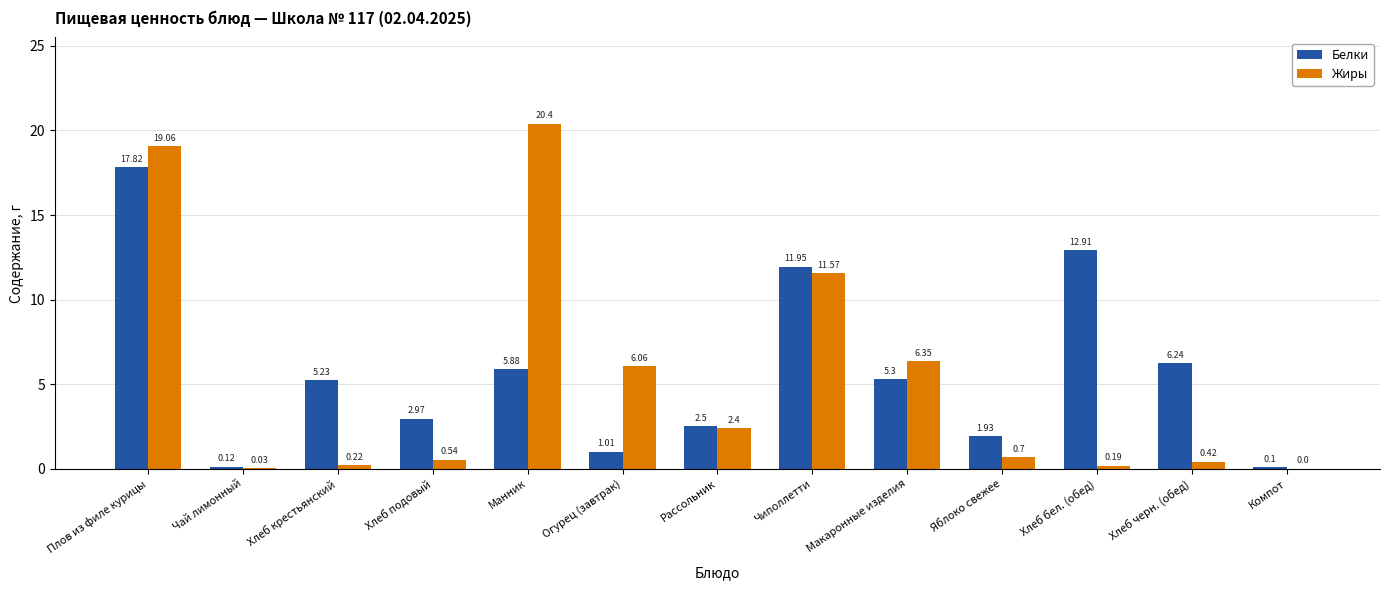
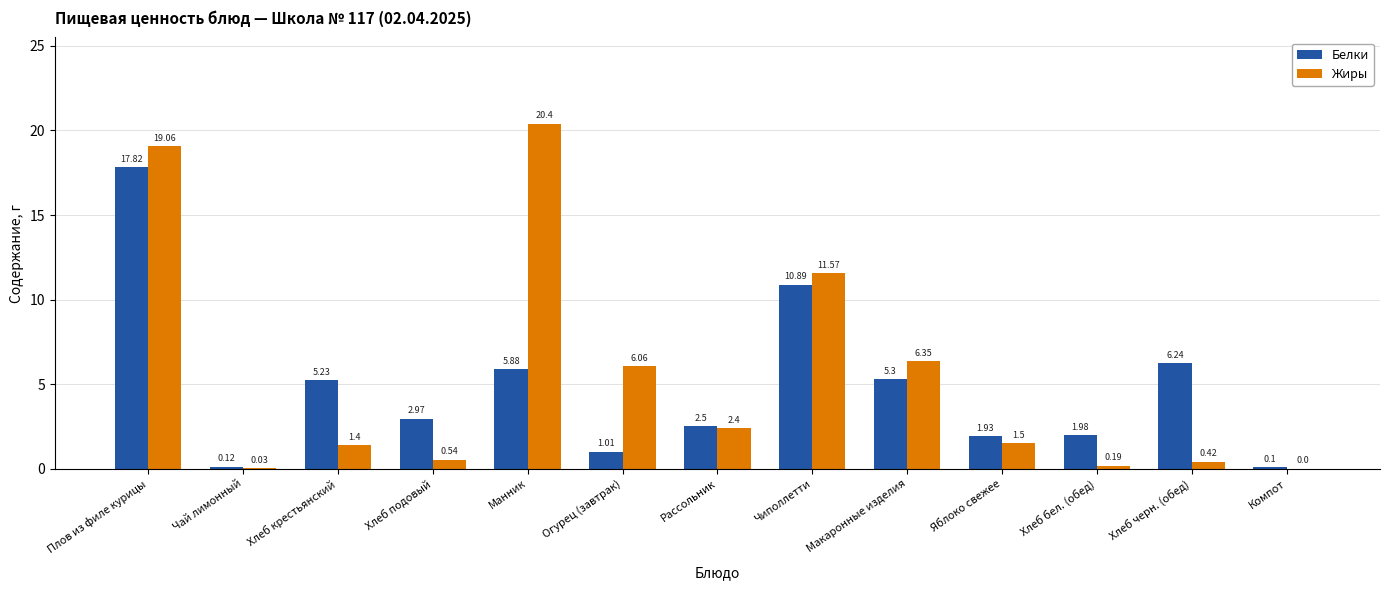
Жиры, Хлеб крестьянский: 0.22 -> 1.4
Белки, Чиполлетти: 11.95 -> 10.89
Жиры, Яблоко свежее: 0.7 -> 1.5
Белки, Хлеб бел. (обед): 12.91 -> 1.98
